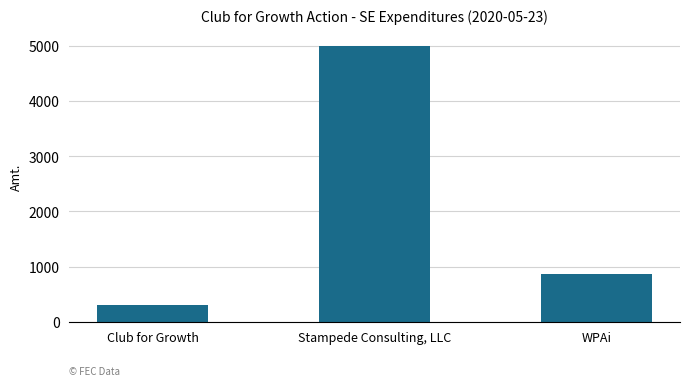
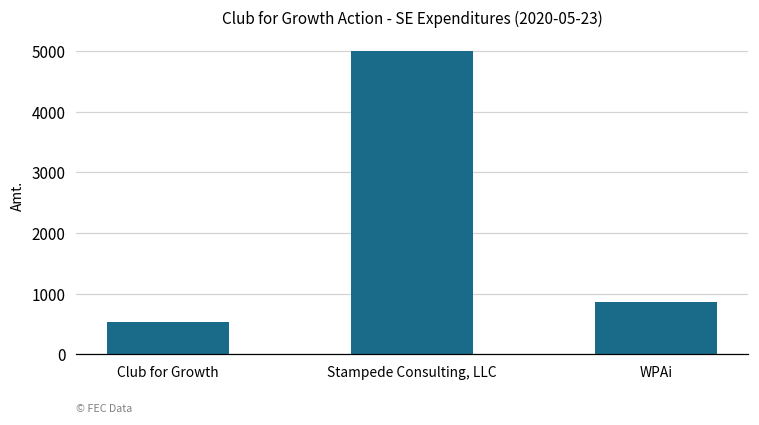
Club for Growth: 300 -> 500
